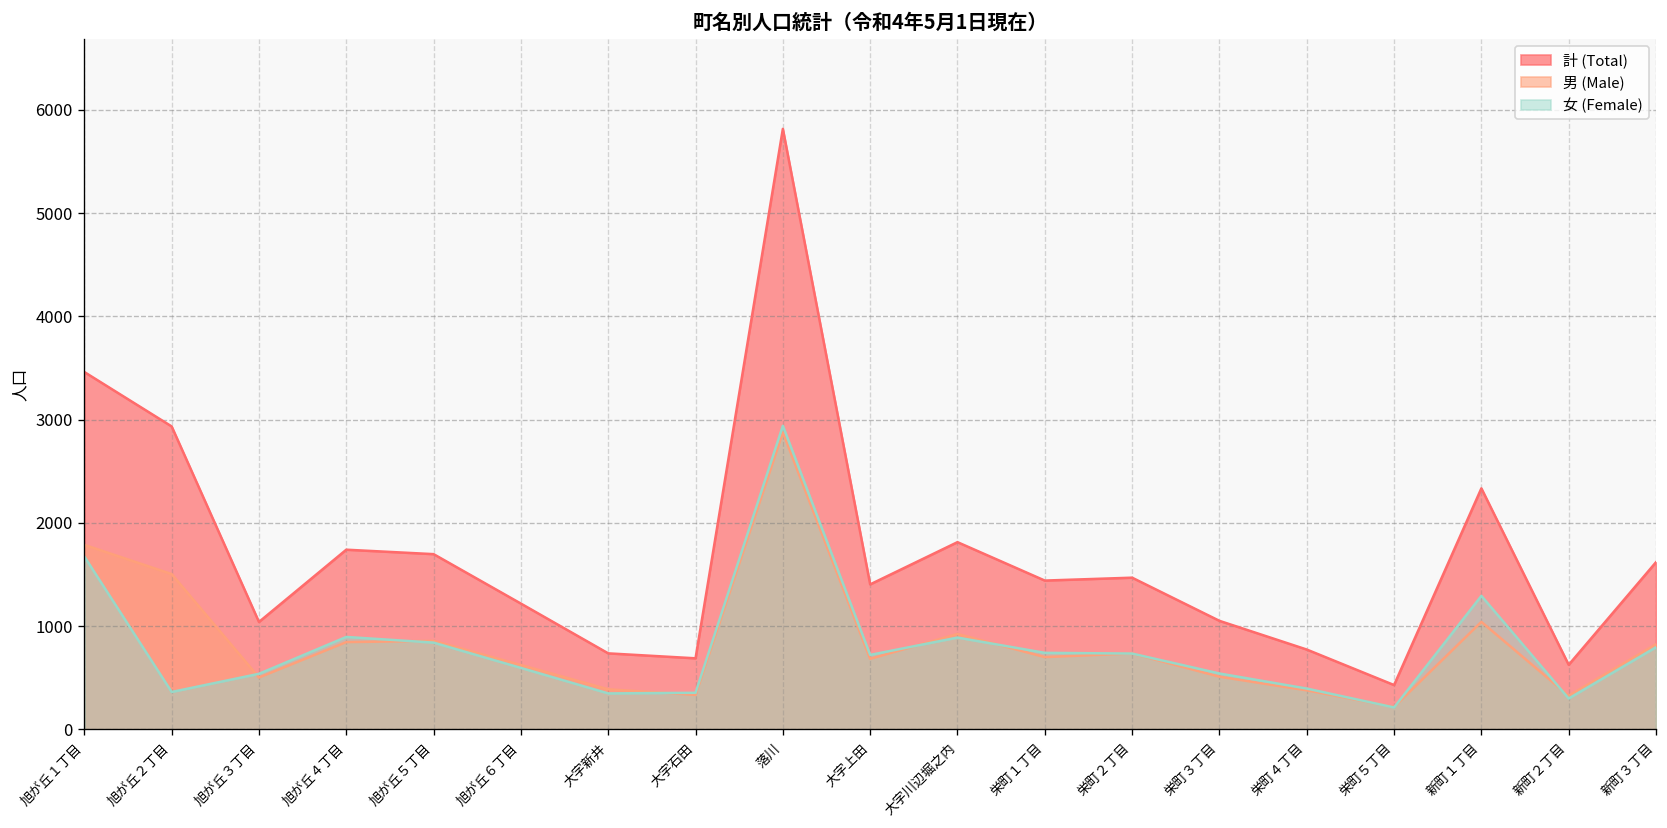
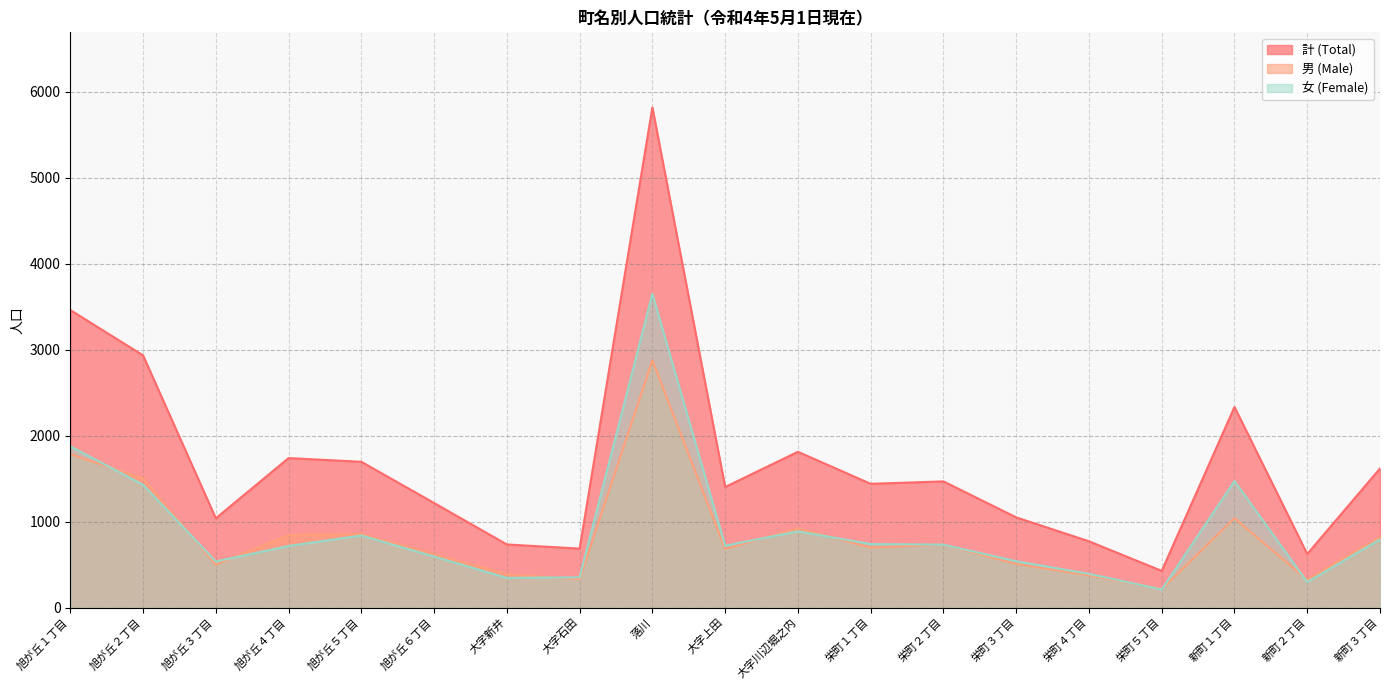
女 (Female), 旭が丘１丁目: 1700 -> 1900
女 (Female), 旭が丘２丁目: 400 -> 1400
女 (Female), 旭が丘４丁目: 900 -> 700
女 (Female), 落川: 2900 -> 3600
女 (Female), 新町１丁目: 1300 -> 1500
